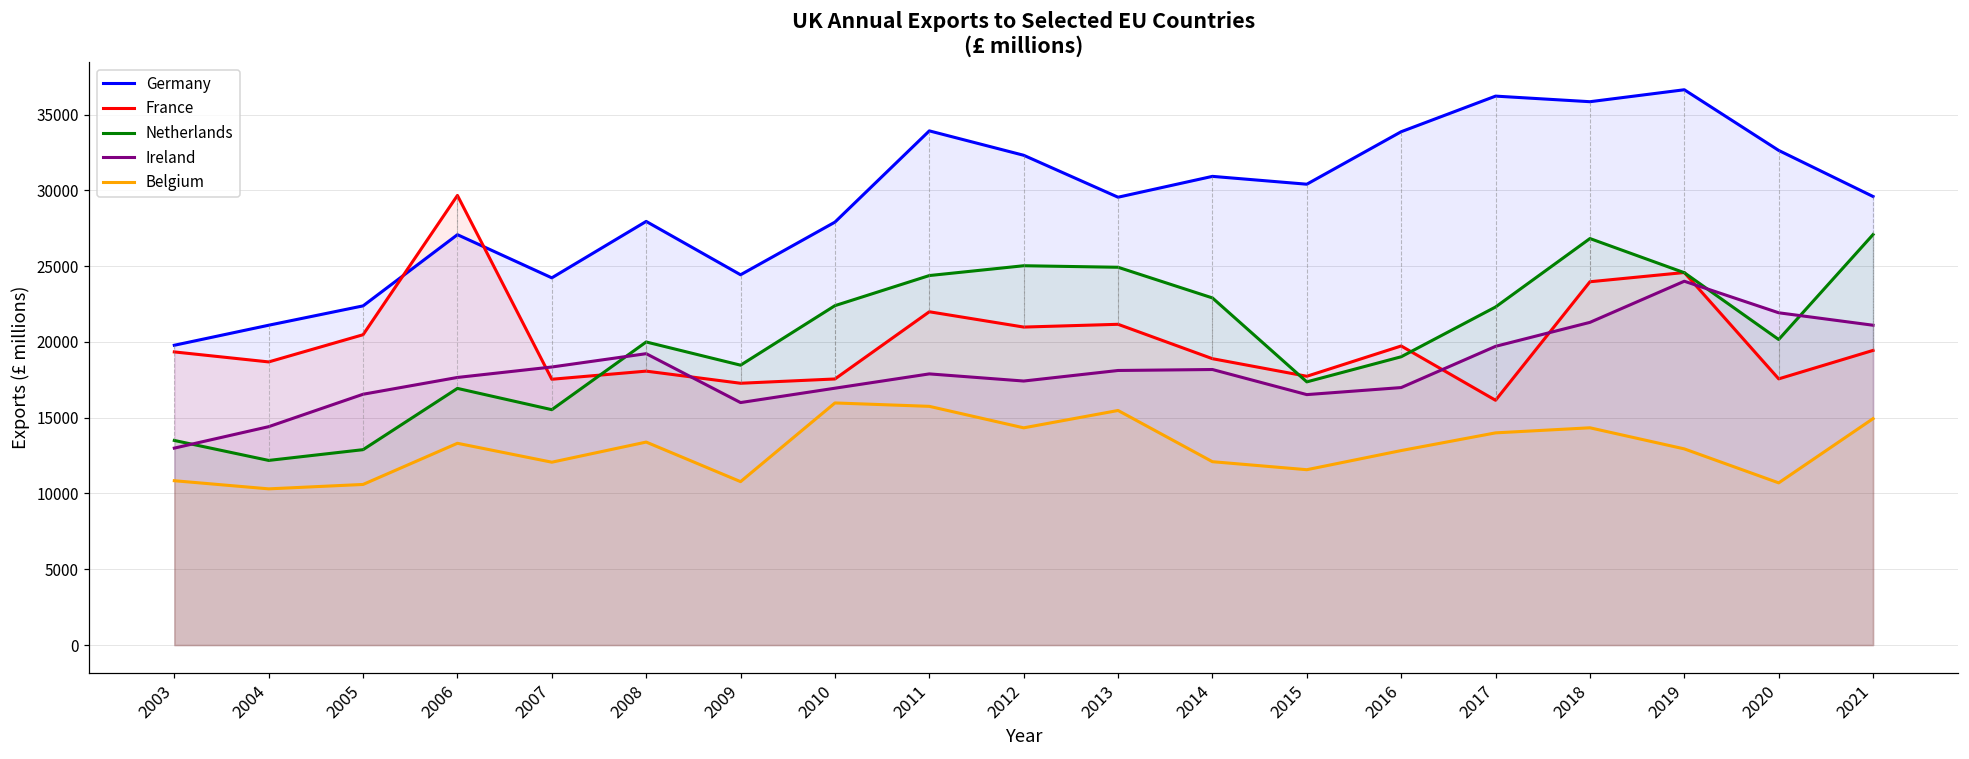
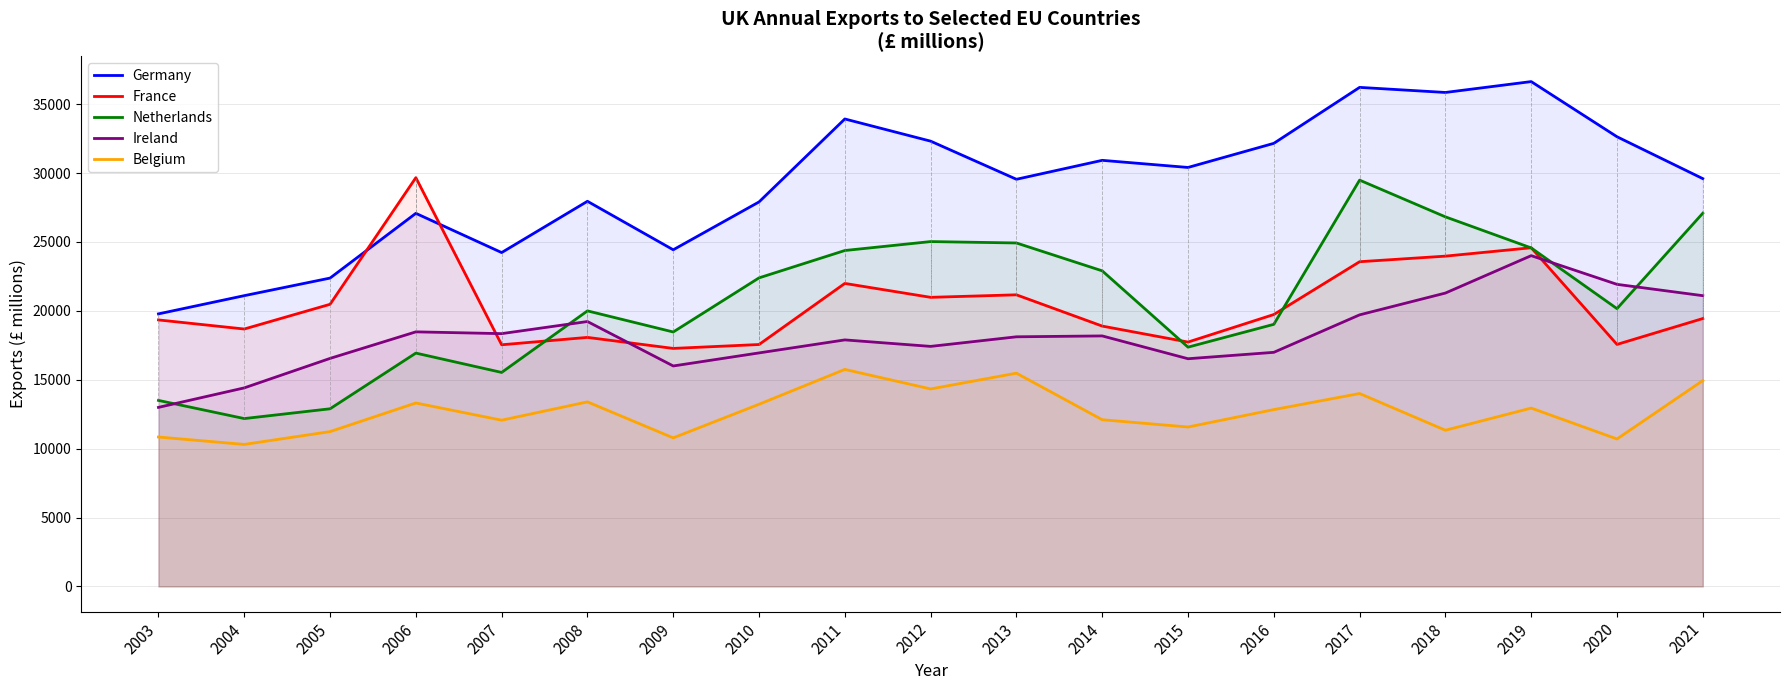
Belgium, 2005: 10600 -> 11200
Ireland, 2006: 17700 -> 18500
Belgium, 2010: 16000 -> 13200
Germany, 2016: 33900 -> 32200
France, 2017: 16200 -> 23600
Netherlands, 2017: 22300 -> 29500
Belgium, 2018: 14300 -> 11300
